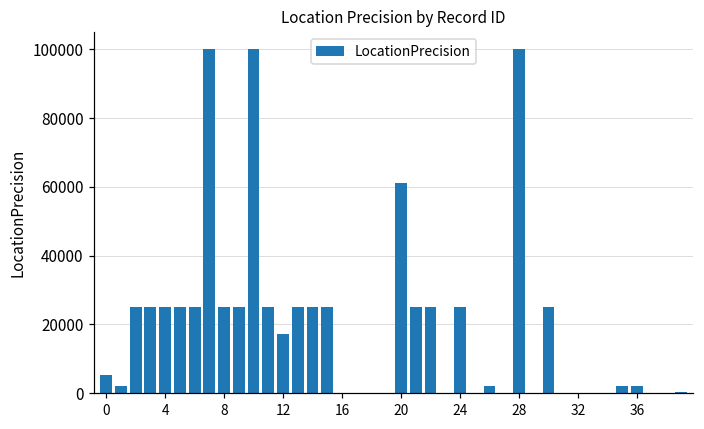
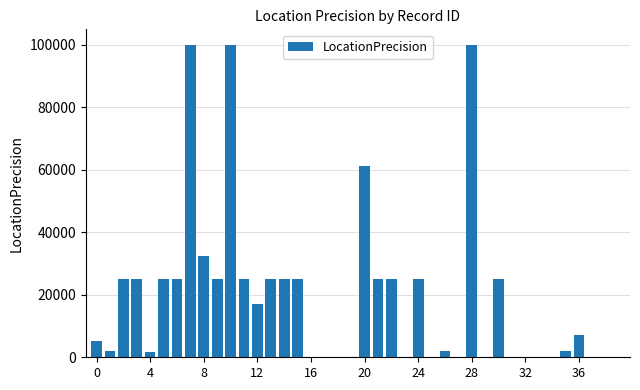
4: 25000 -> 2000
8: 25000 -> 32000
36: 2000 -> 7000
